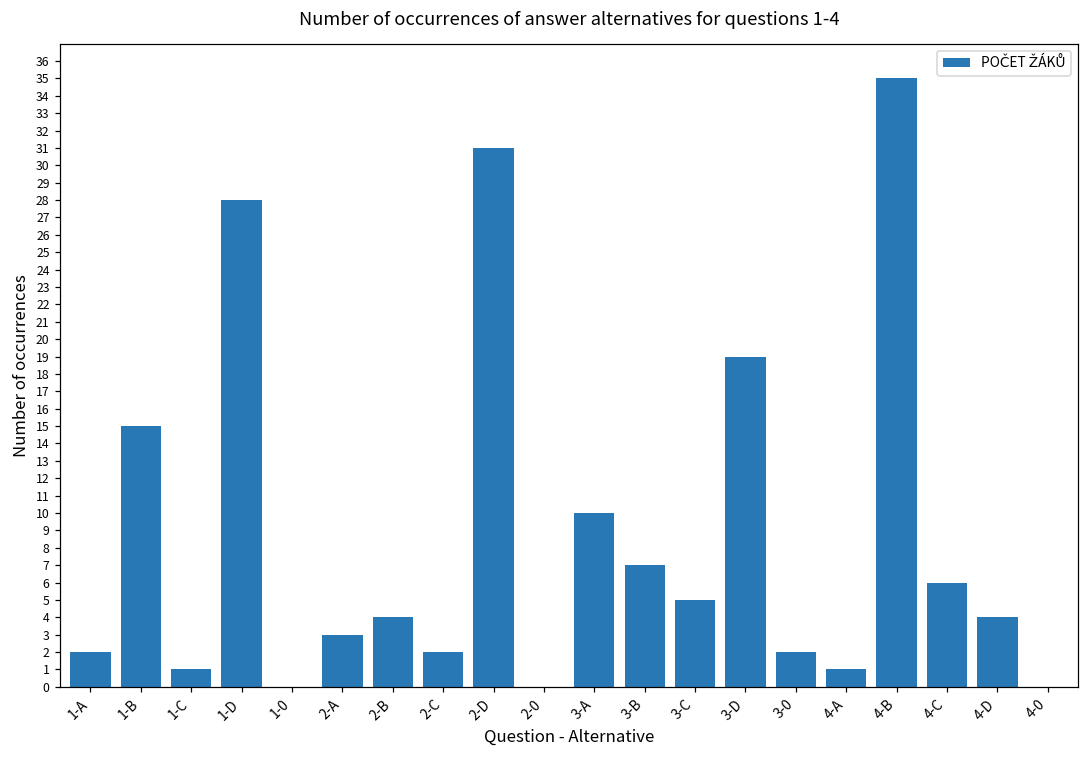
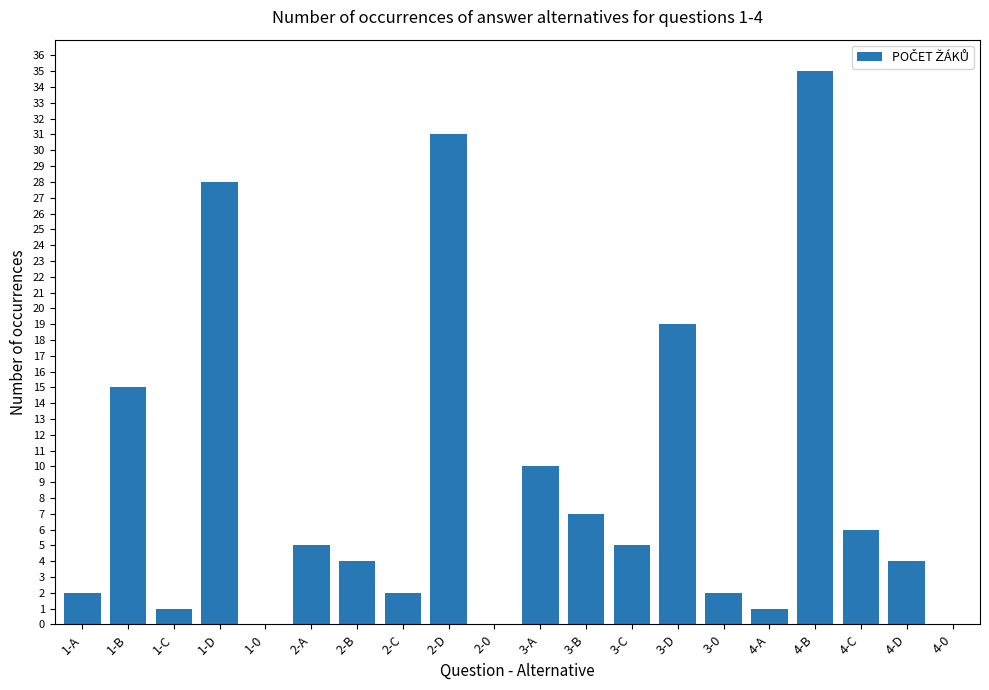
2-A: 3 -> 5
